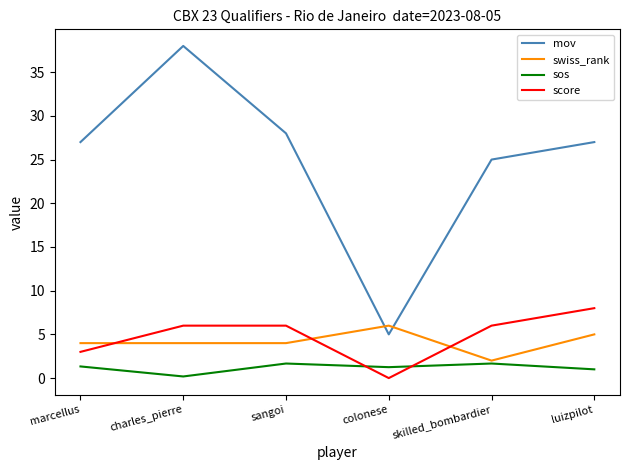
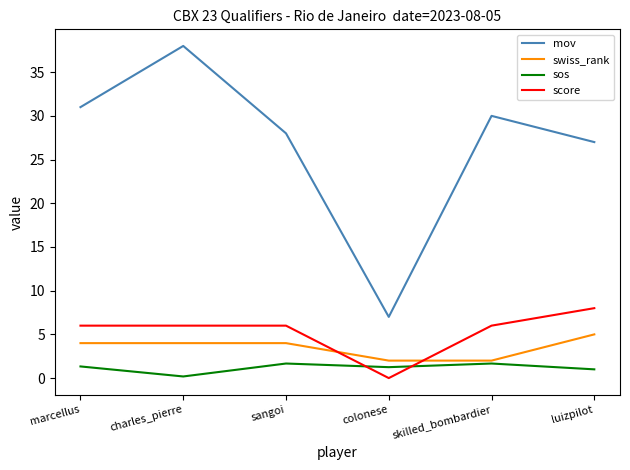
mov, marcellus: 27 -> 31
score, marcellus: 3 -> 6
mov, colonese: 5 -> 7
swiss_rank, colonese: 6 -> 2
mov, skilled_bombardier: 25 -> 30
